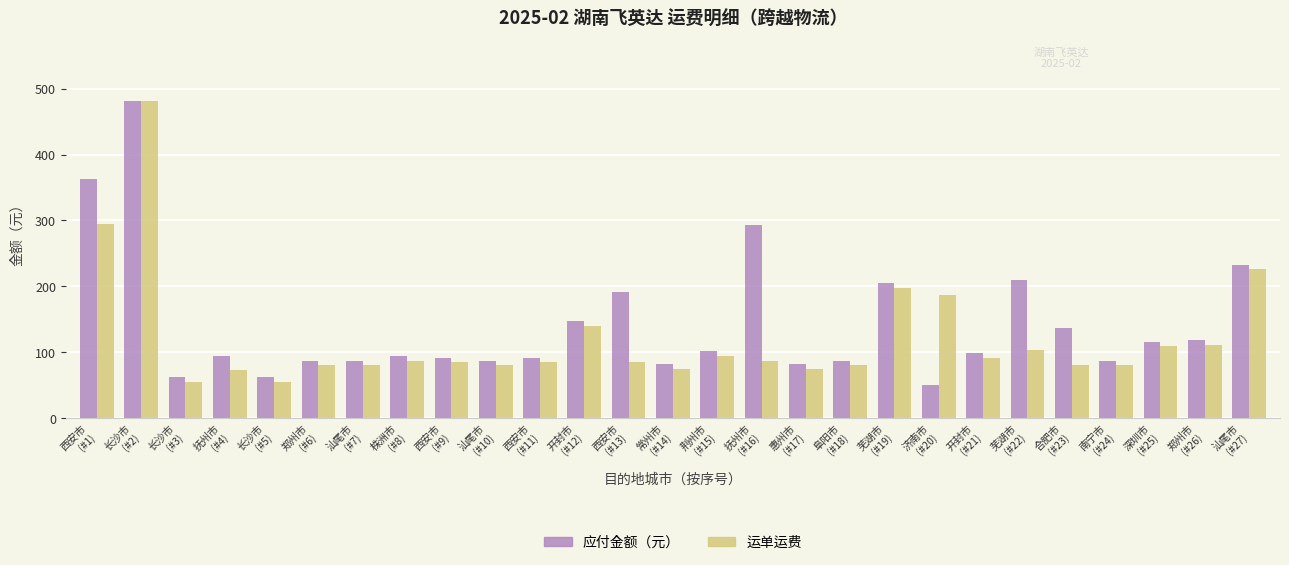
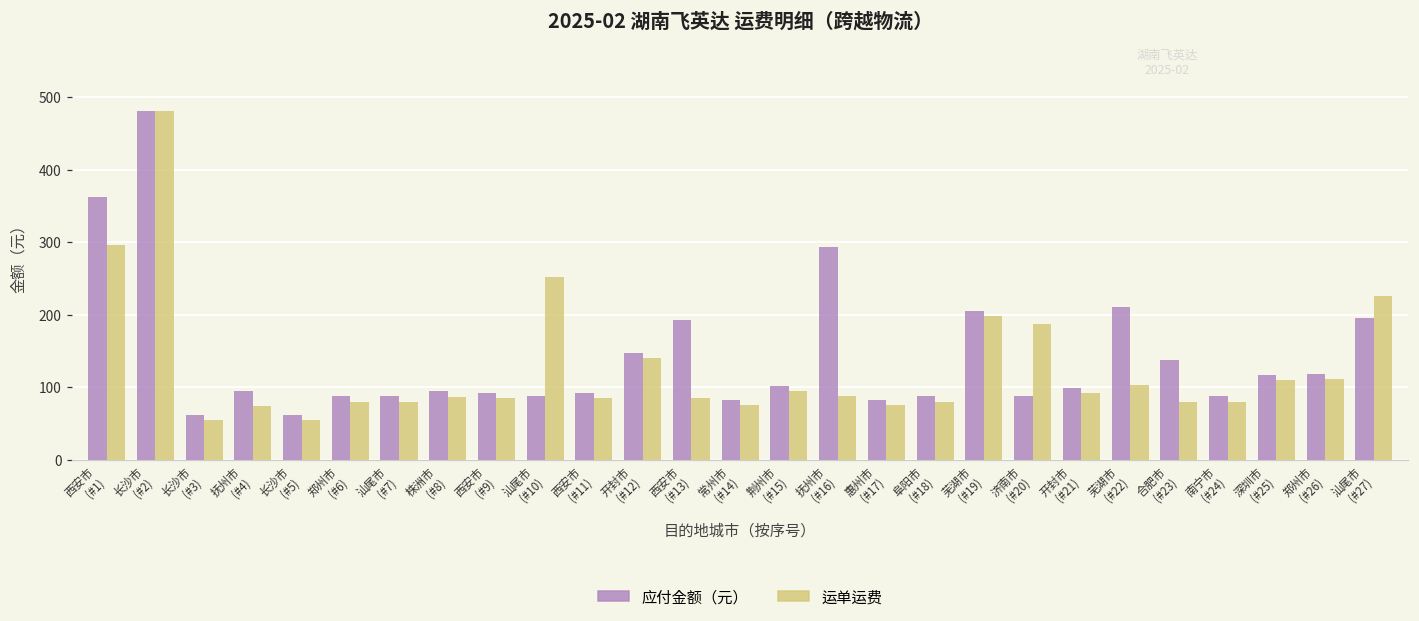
运单运费, 汕尾市 (#10): 80 -> 250
应付金额（元）, 济南市 (#20): 50 -> 90
应付金额（元）, 汕尾市 (#27): 230 -> 190
